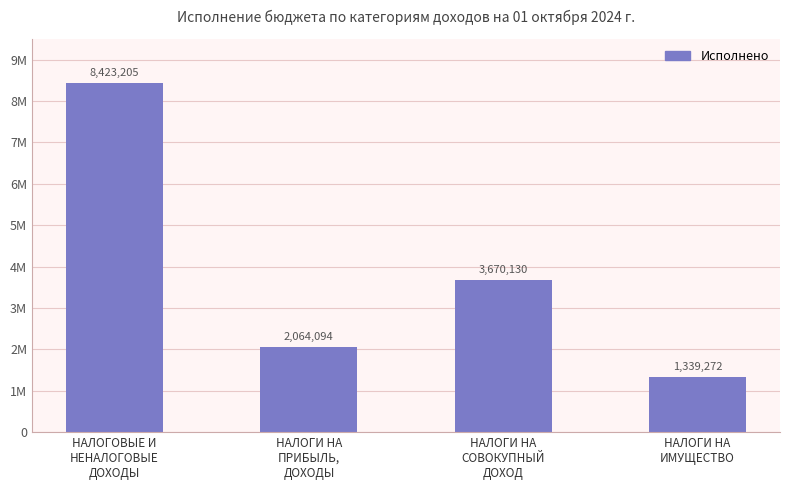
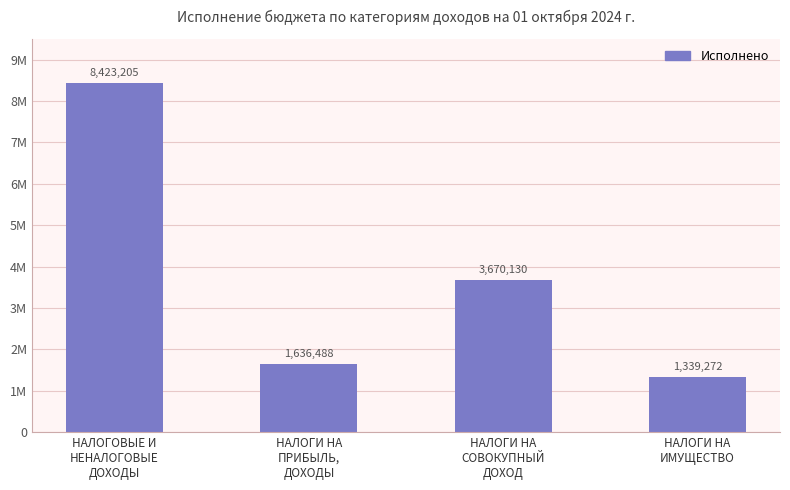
НАЛОГИ НА ПРИБЫЛЬ, ДОХОДЫ: 2,064,094 -> 1,636,488
